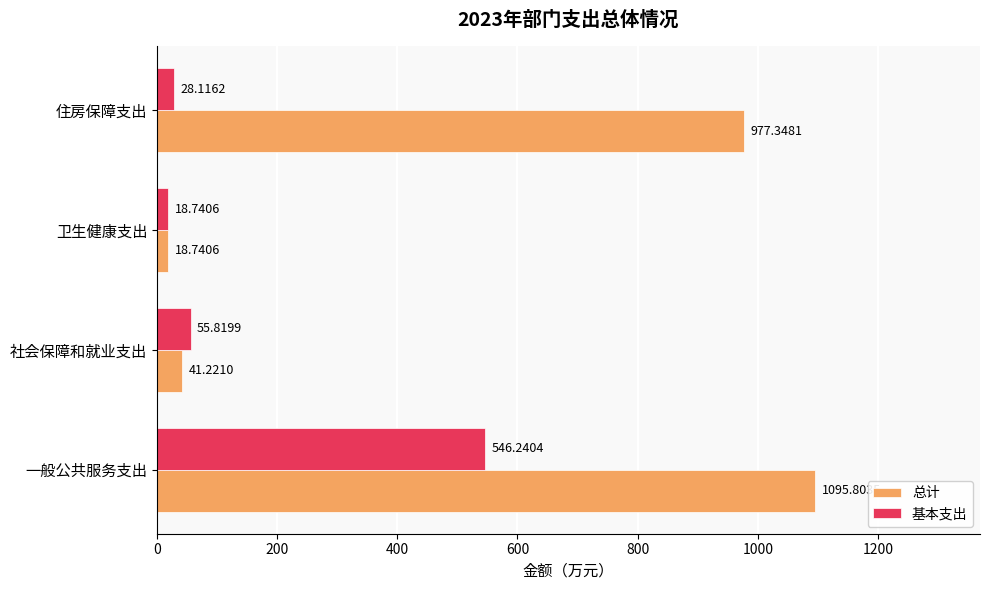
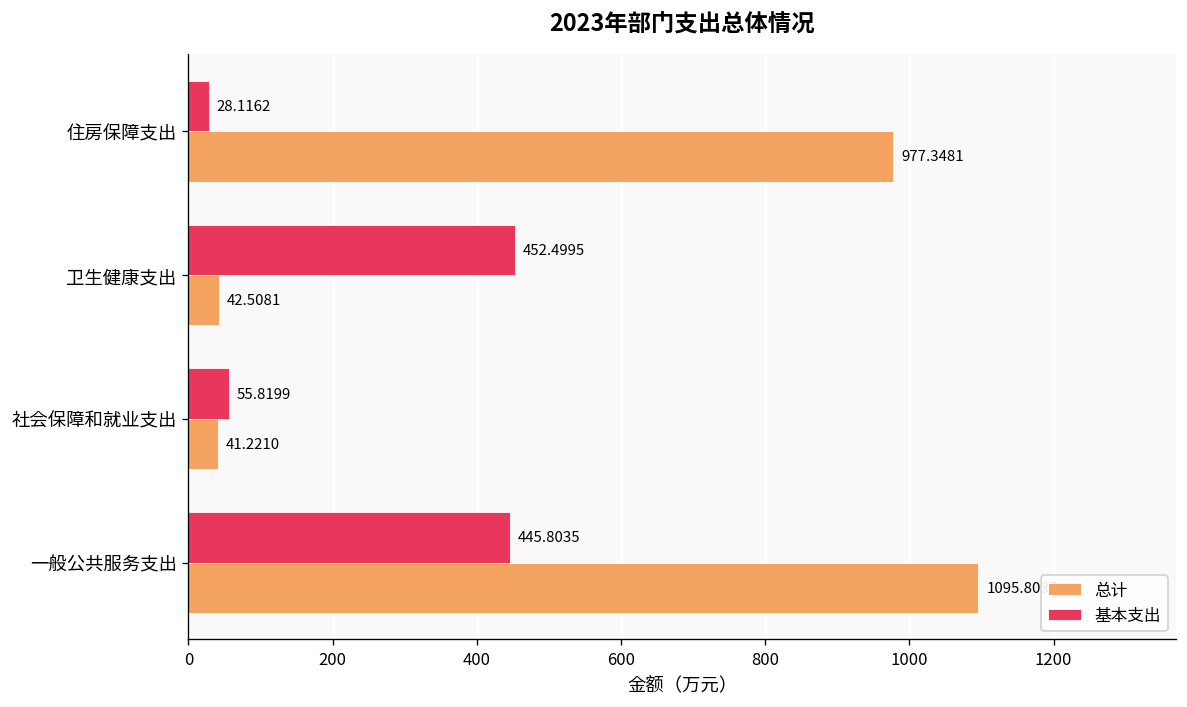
基本支出, 卫生健康支出: 18.7406 -> 452.4995
总计, 卫生健康支出: 18.7406 -> 42.5081
基本支出, 一般公共服务支出: 546.2404 -> 445.8035
